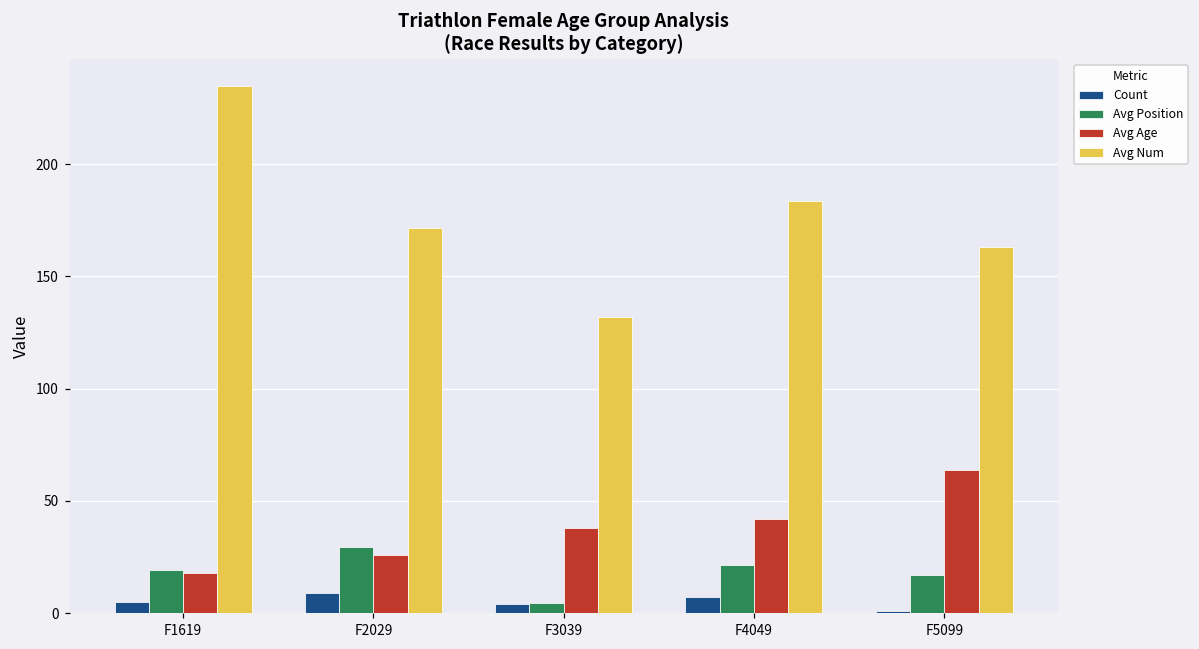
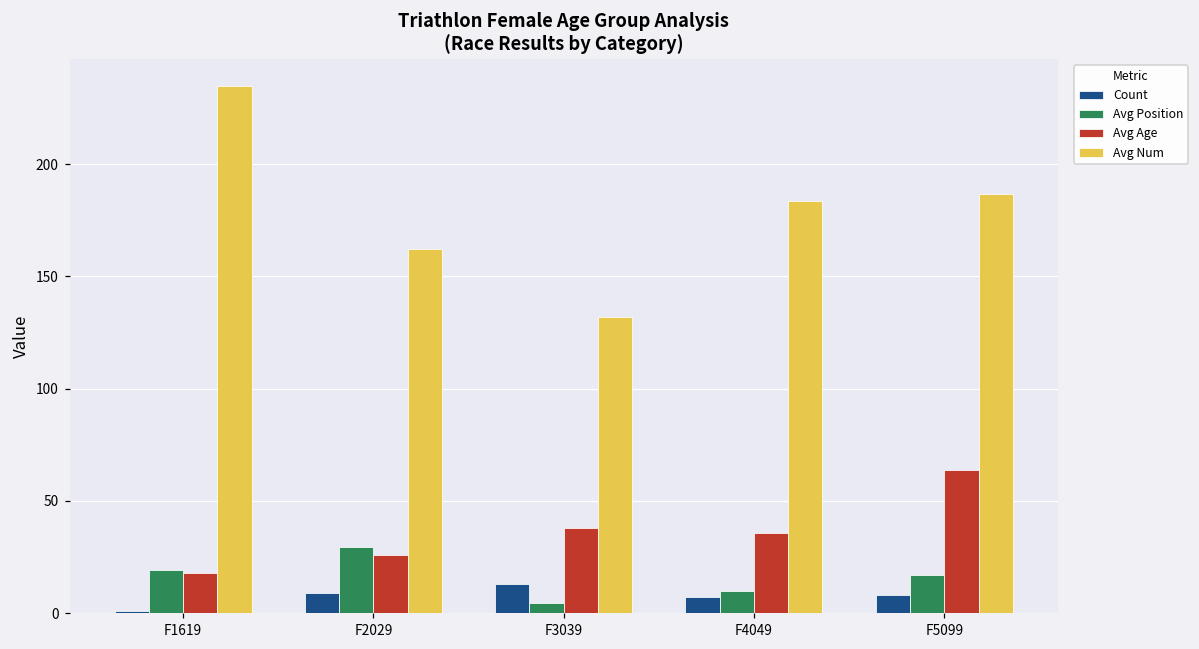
Count, F1619: 5 -> 1
Avg Num, F2029: 171 -> 162
Count, F3039: 4 -> 13
Avg Position, F4049: 21 -> 10
Avg Age, F4049: 42 -> 36
Count, F5099: 1 -> 8
Avg Num, F5099: 163 -> 187
